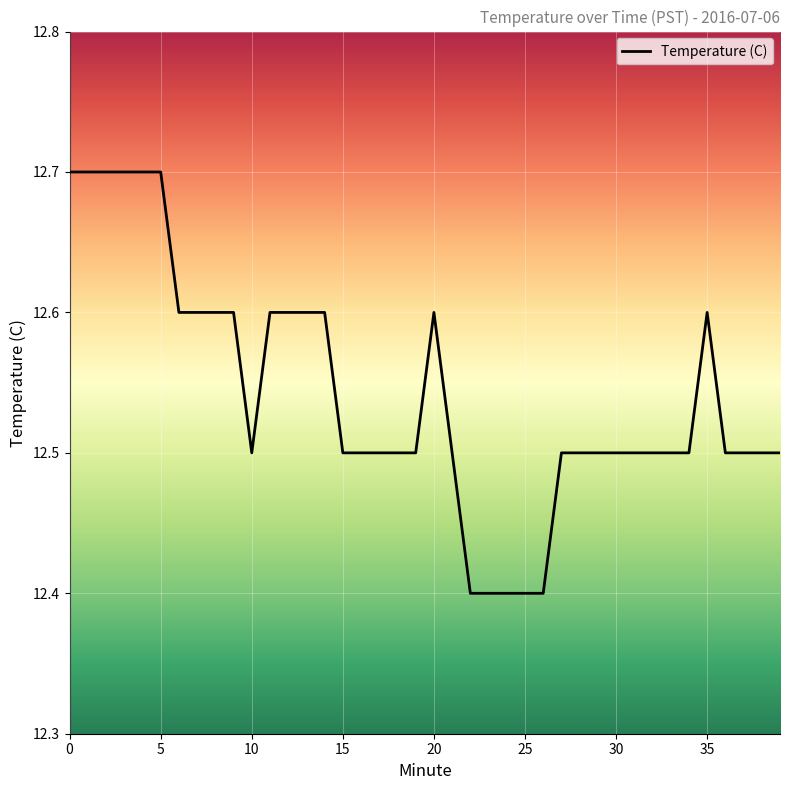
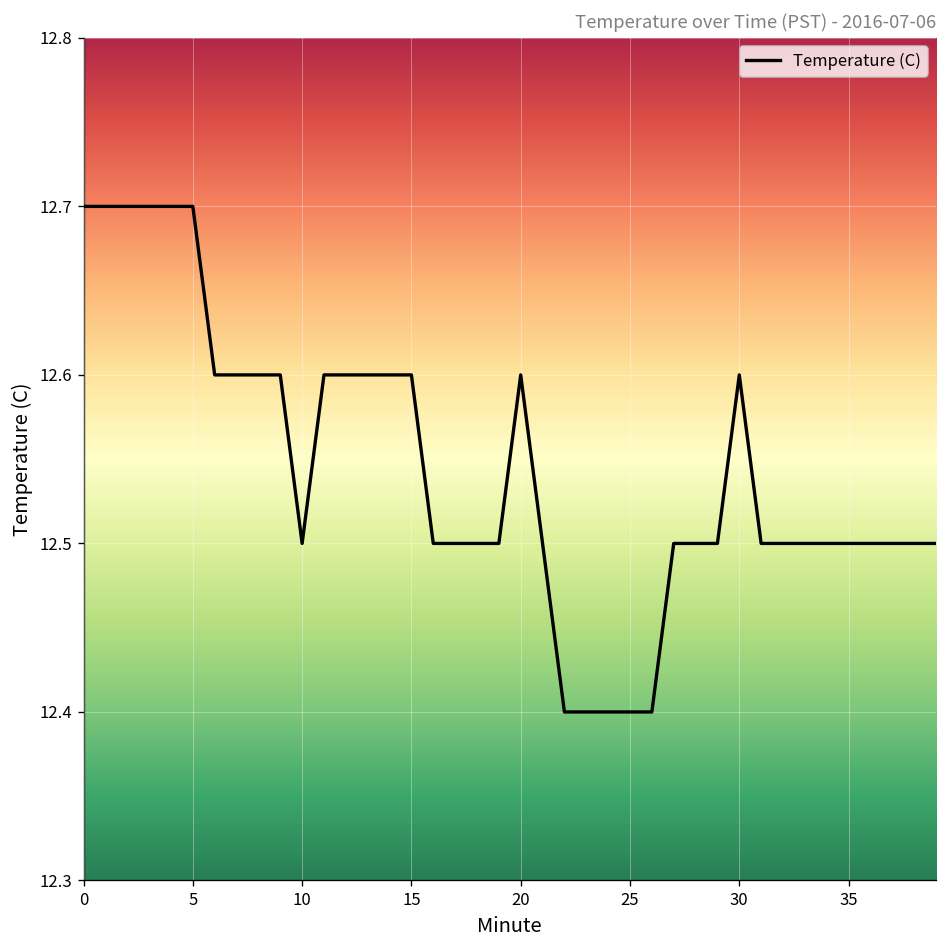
15: 12.5 -> 12.6
30: 12.5 -> 12.6
35: 12.6 -> 12.5
